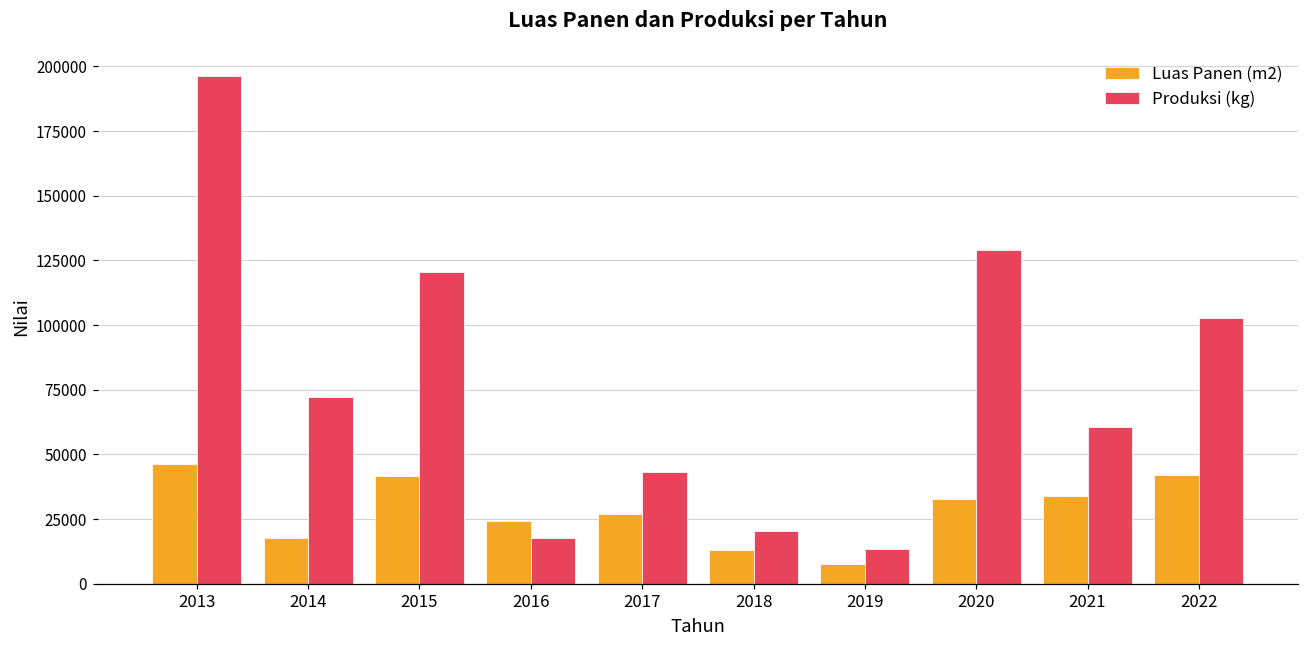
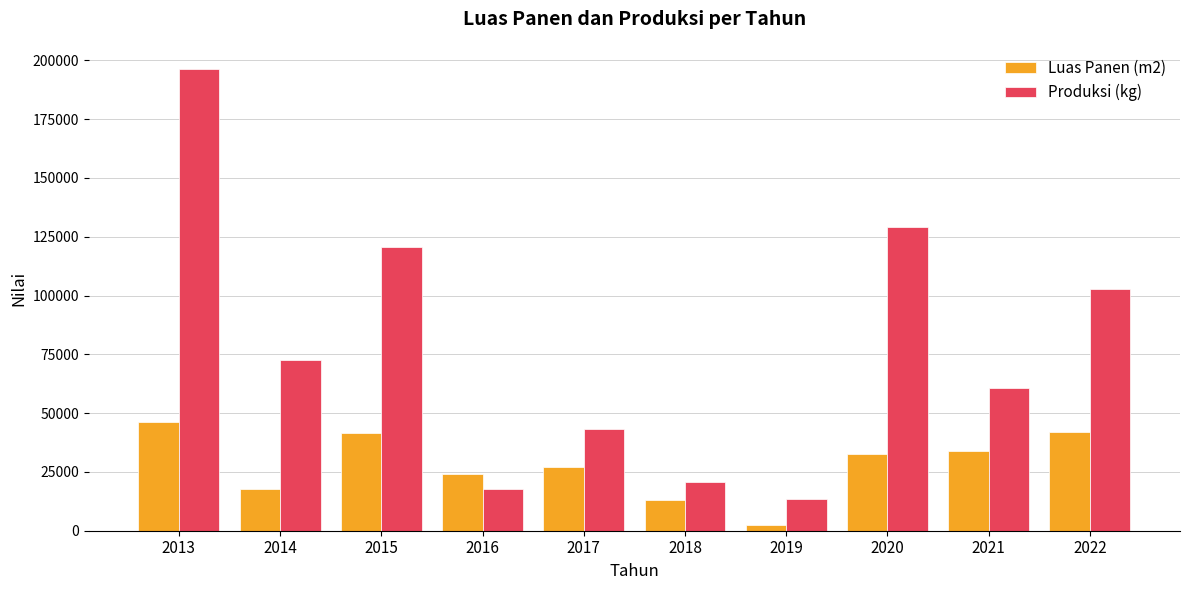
Luas Panen (m2), 2019: 8000 -> 2000
